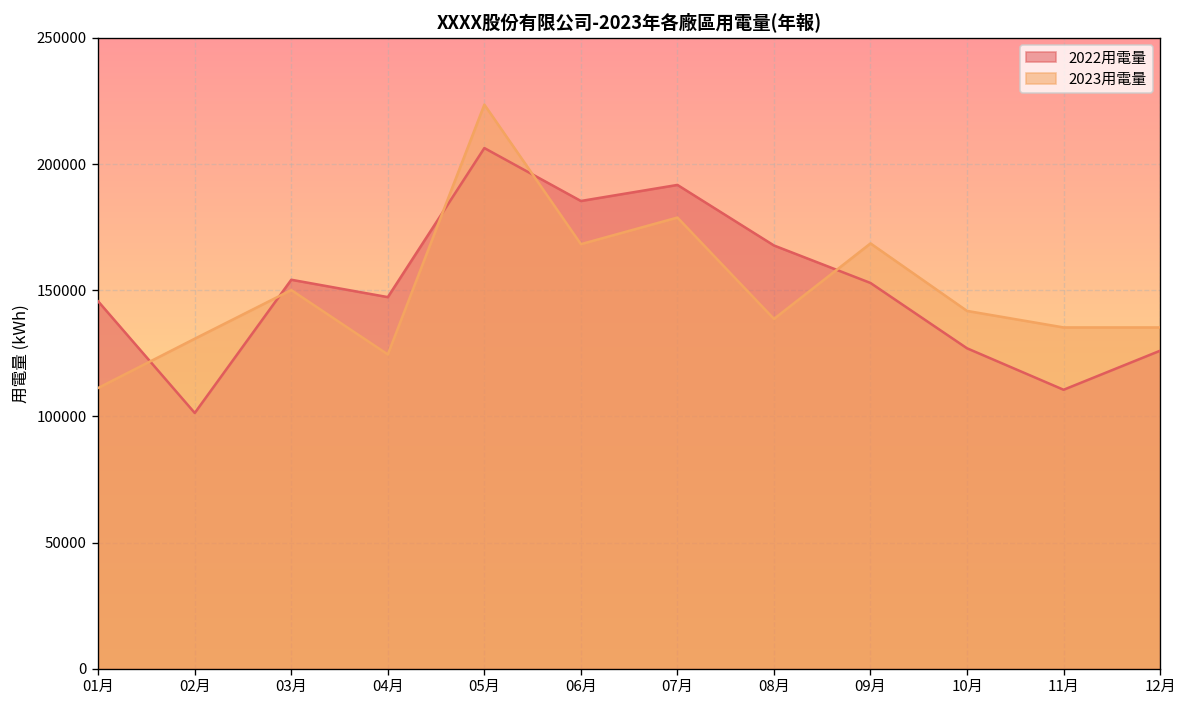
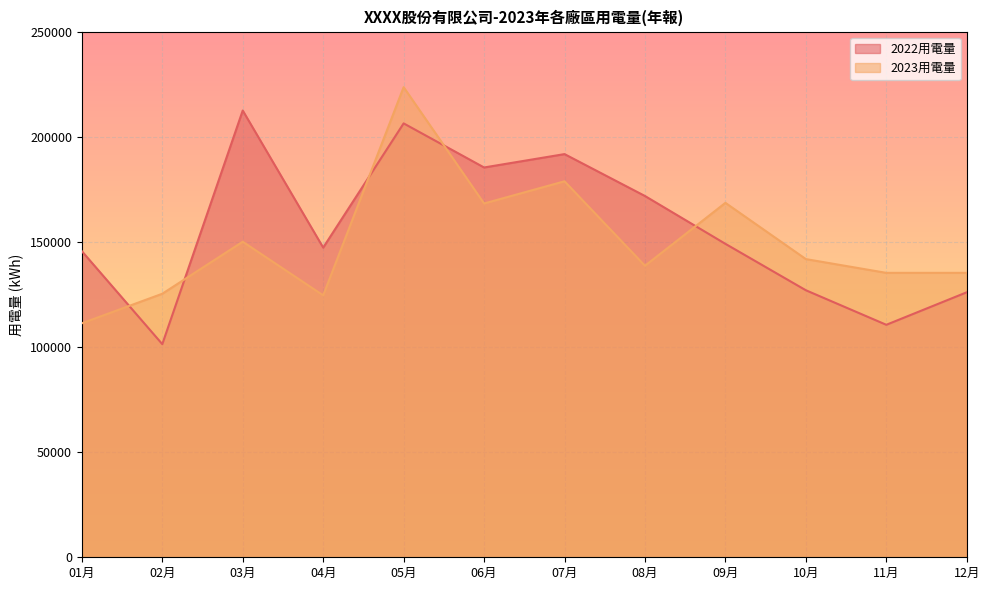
2023用電量, 02月: 131000 -> 125000
2022用電量, 03月: 154000 -> 212000
2022用電量, 08月: 168000 -> 172000
2022用電量, 09月: 153000 -> 149000
